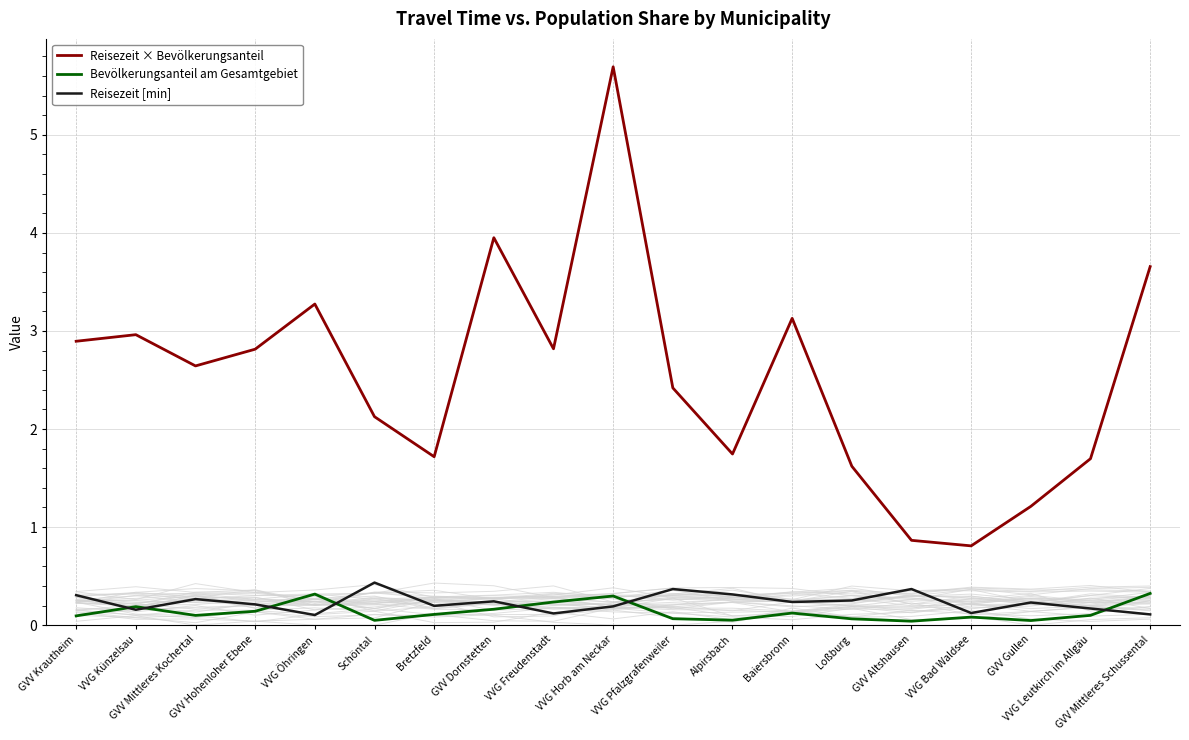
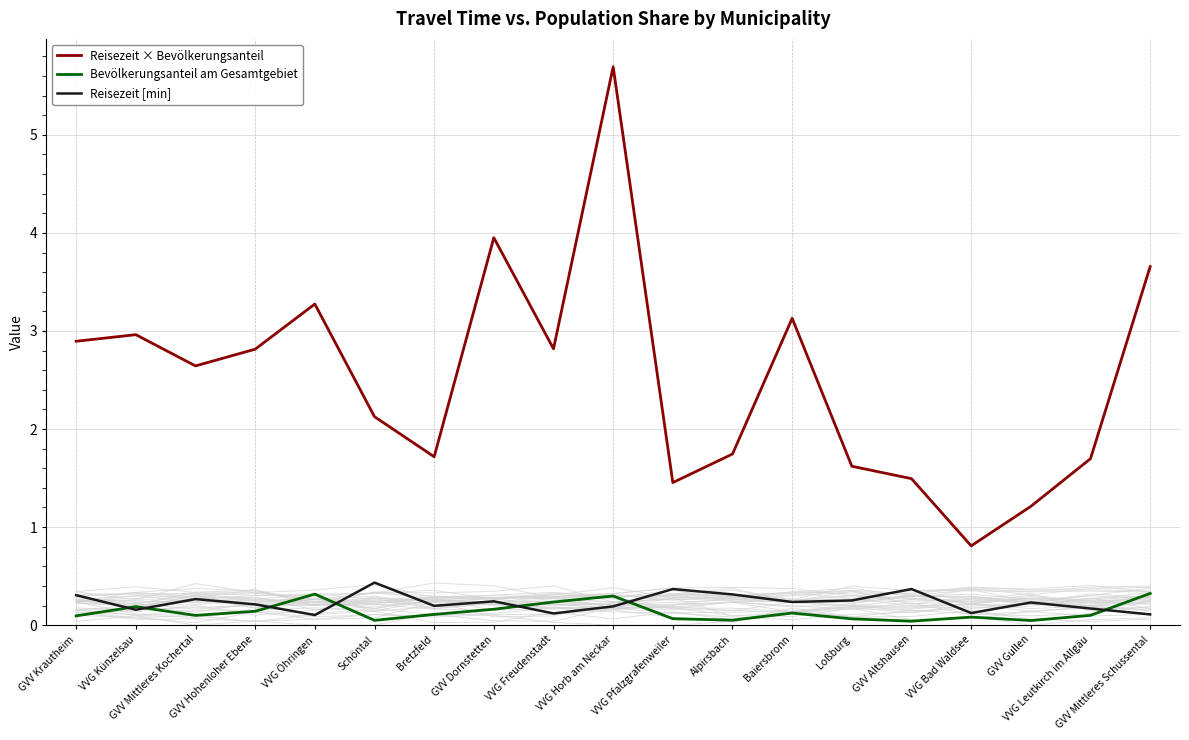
Reisezeit × Bevölkerungsanteil, VVG Pfalzgrafenweiler: 2.4 -> 1.5
Reisezeit × Bevölkerungsanteil, GVV Altshausen: 0.9 -> 1.5
